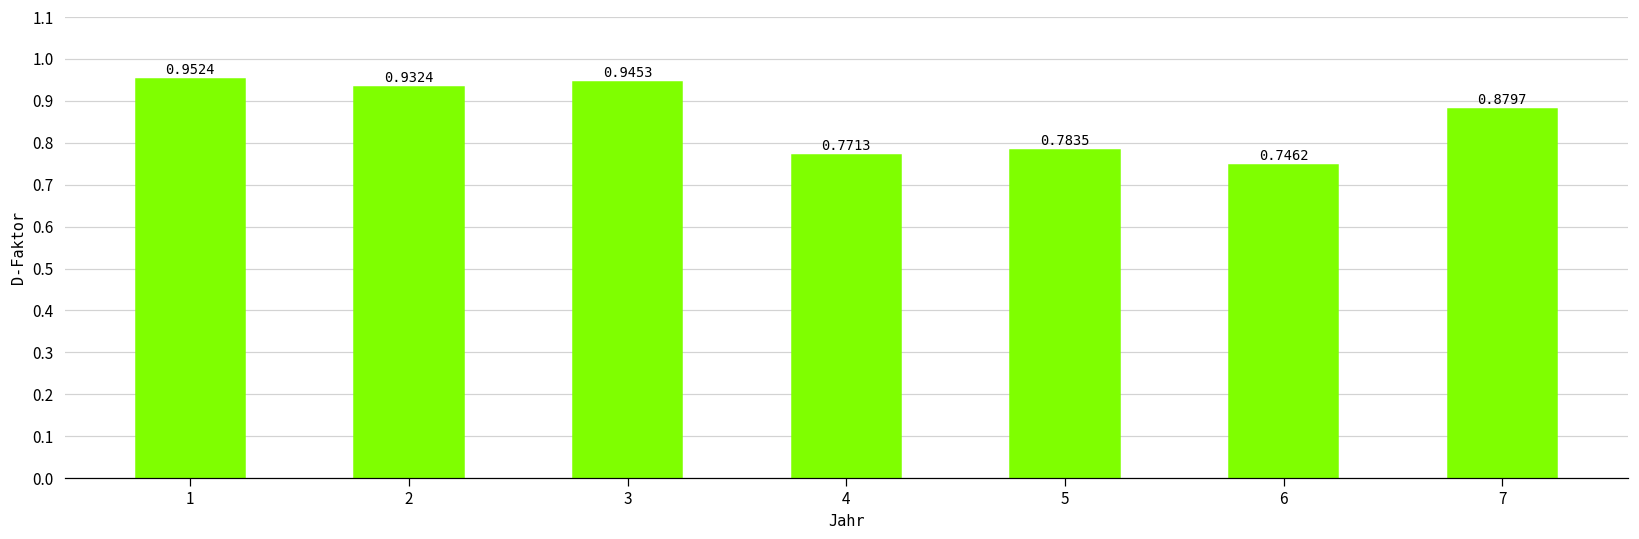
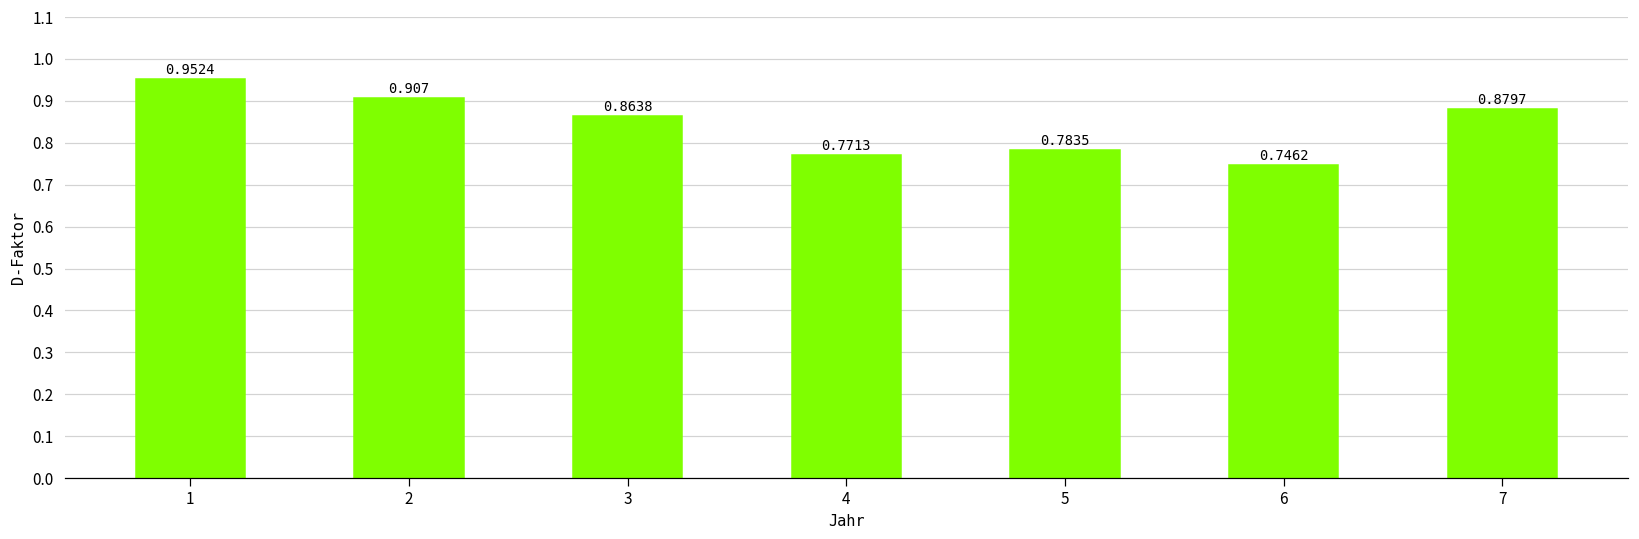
2: 0.9324 -> 0.907
3: 0.9453 -> 0.8638
